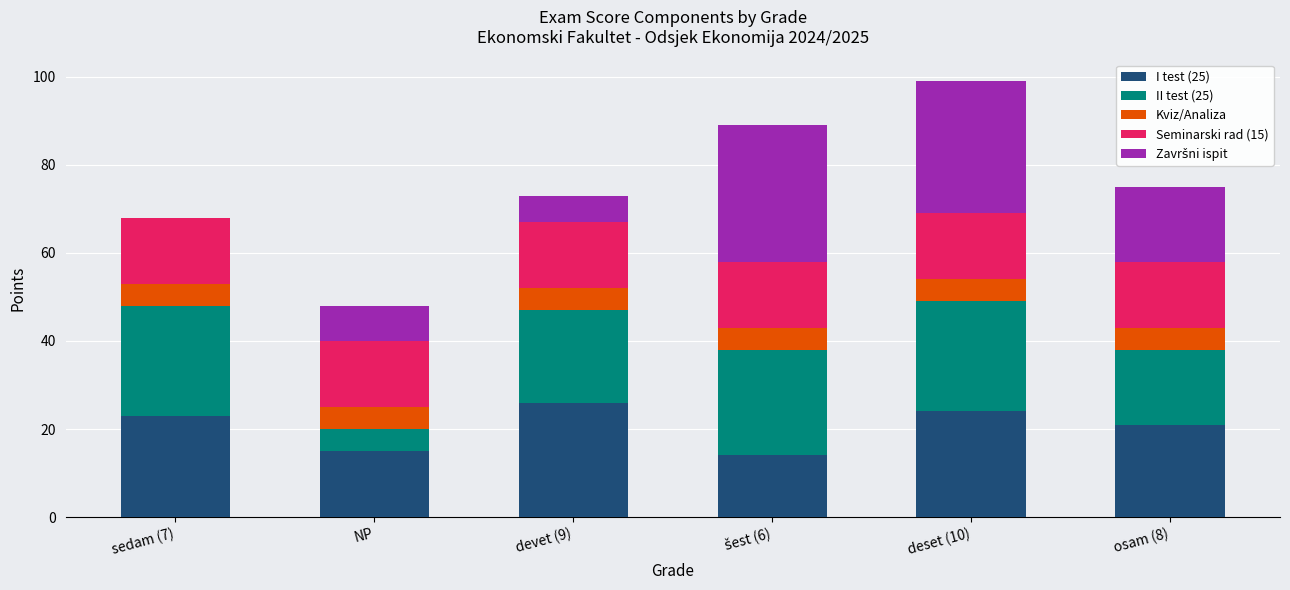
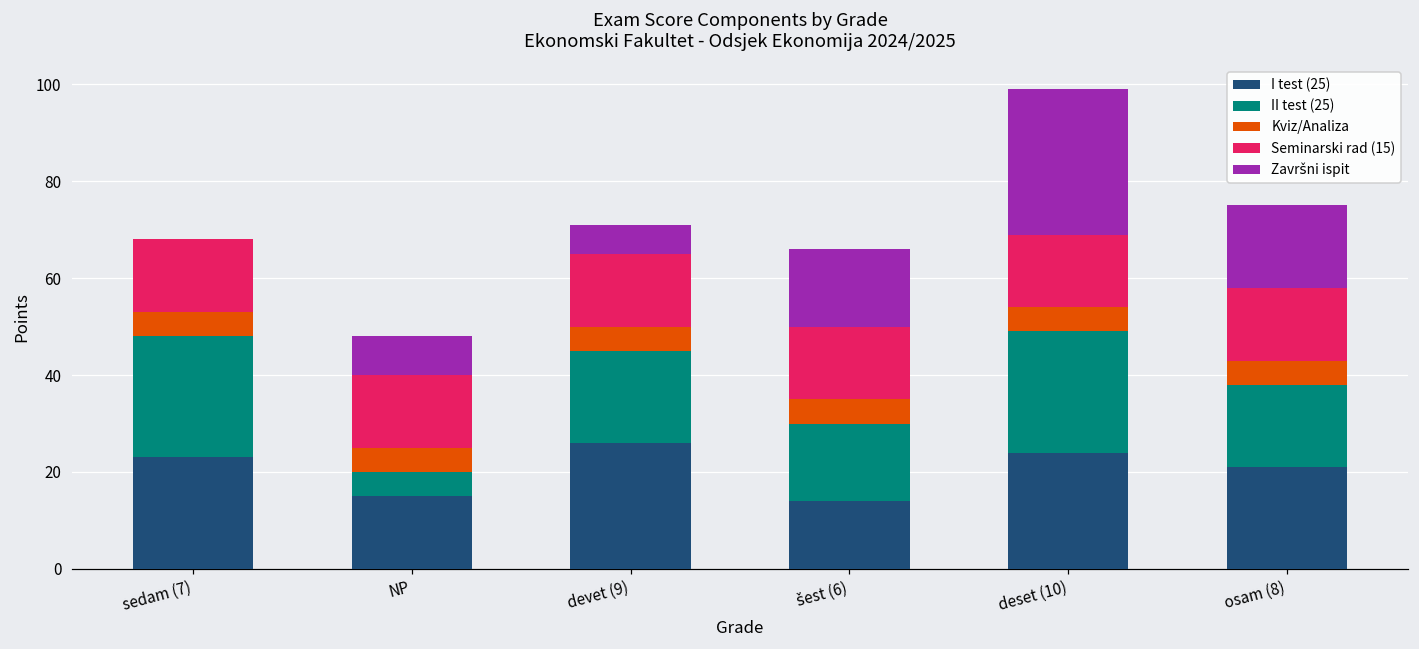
II test (25), devet (9): 21 -> 19
II test (25), šest (6): 24 -> 16
Završni ispit, šest (6): 31 -> 16
